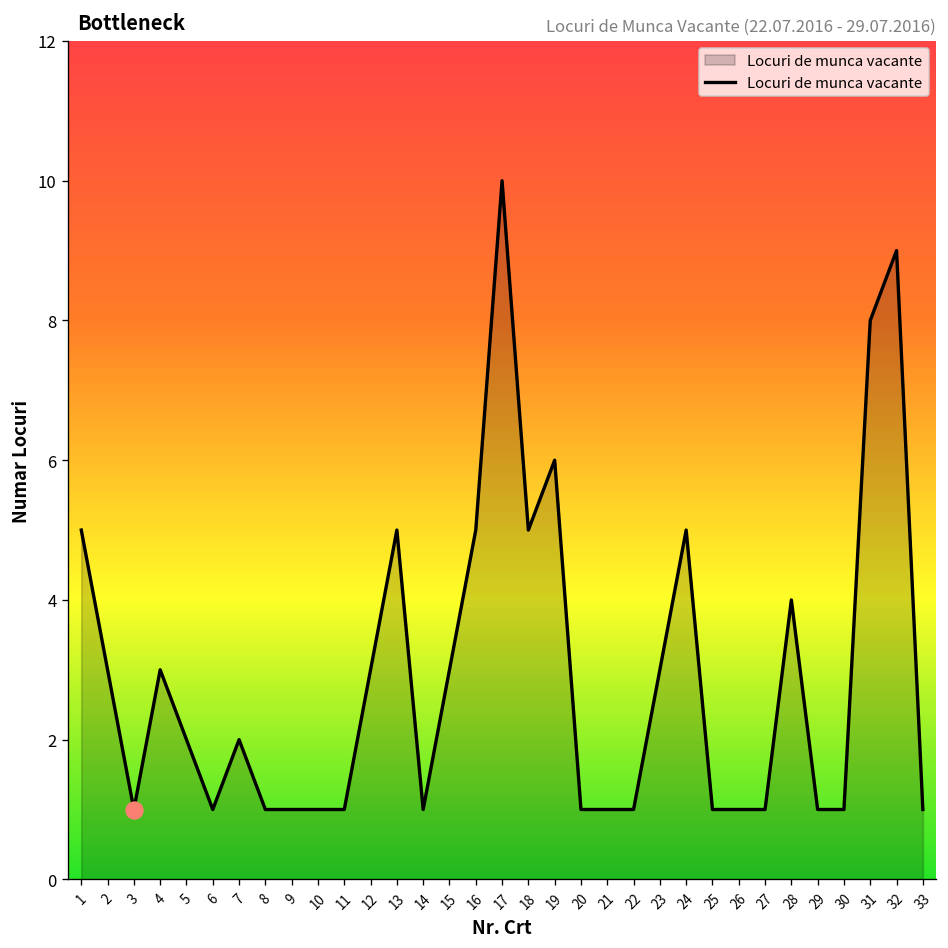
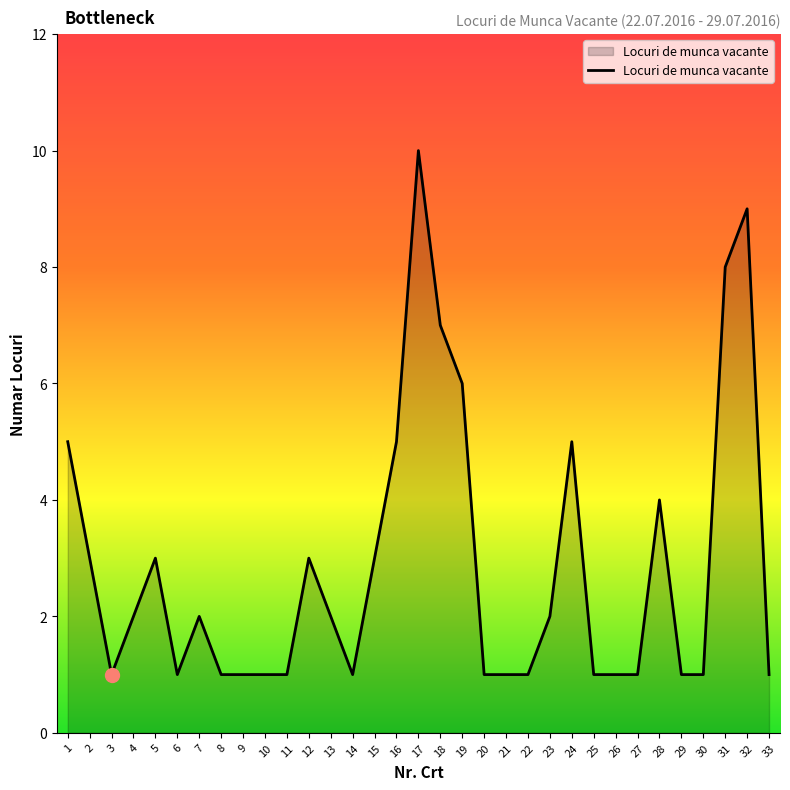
Locuri de munca vacante, 4: 3 -> 2
Locuri de munca vacante, 5: 2 -> 3
Locuri de munca vacante, 13: 5 -> 2
Locuri de munca vacante, 18: 5 -> 7
Locuri de munca vacante, 23: 3 -> 2
